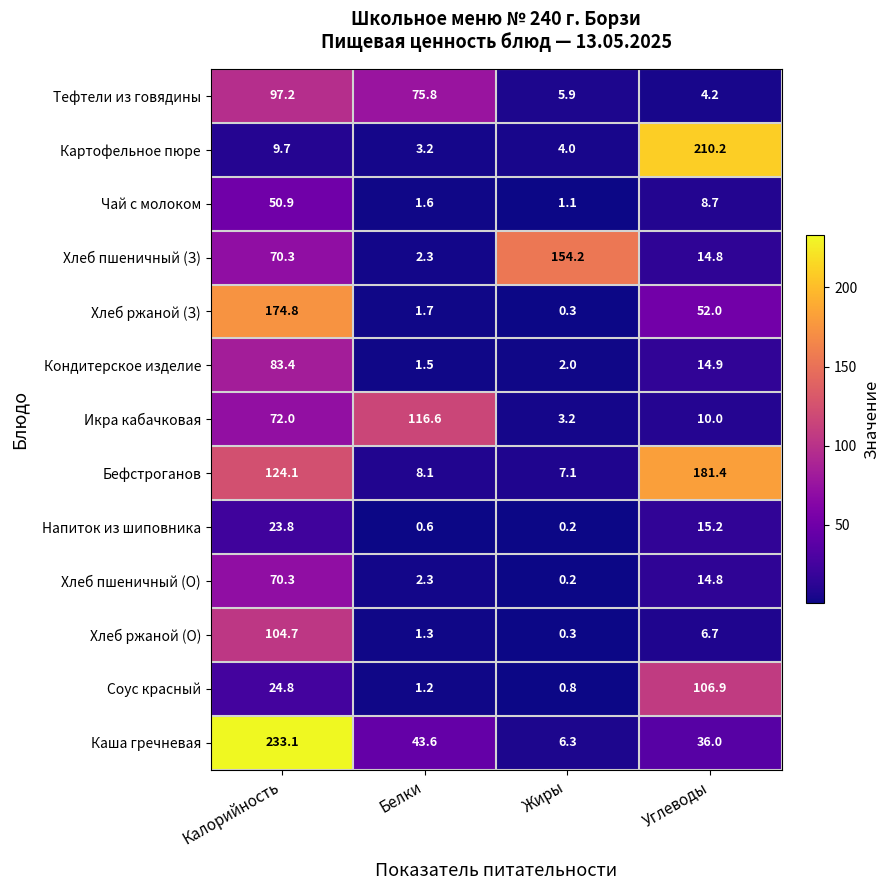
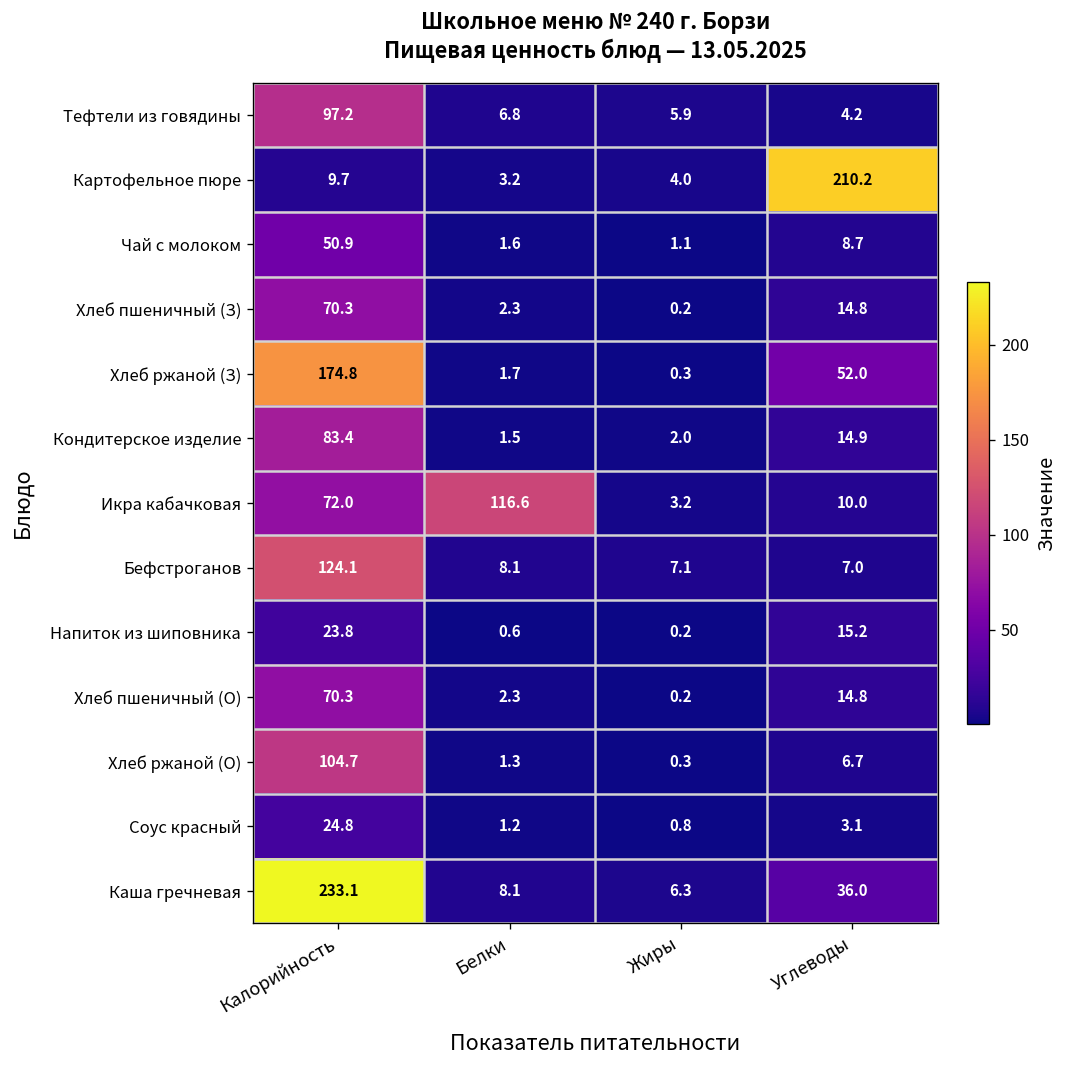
Тефтели из говядины, Белки: 75.8 -> 6.8
Хлеб пшеничный (З), Жиры: 154.2 -> 0.2
Бефстроганов, Углеводы: 181.4 -> 7.0
Соус красный, Углеводы: 106.9 -> 3.1
Каша гречневая, Белки: 43.6 -> 8.1
